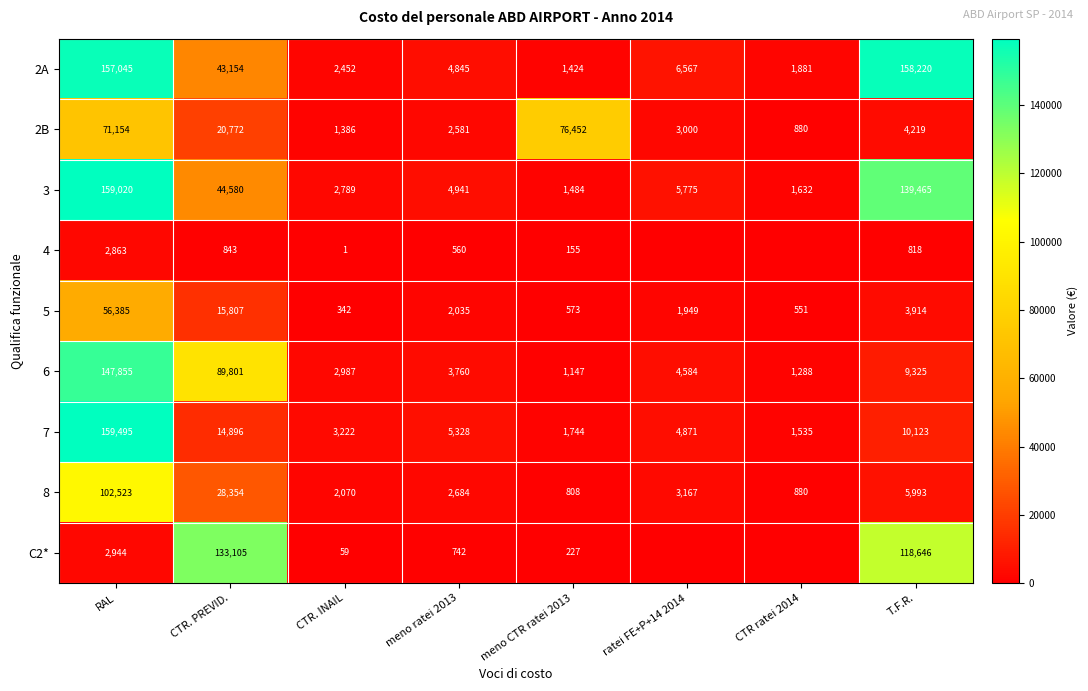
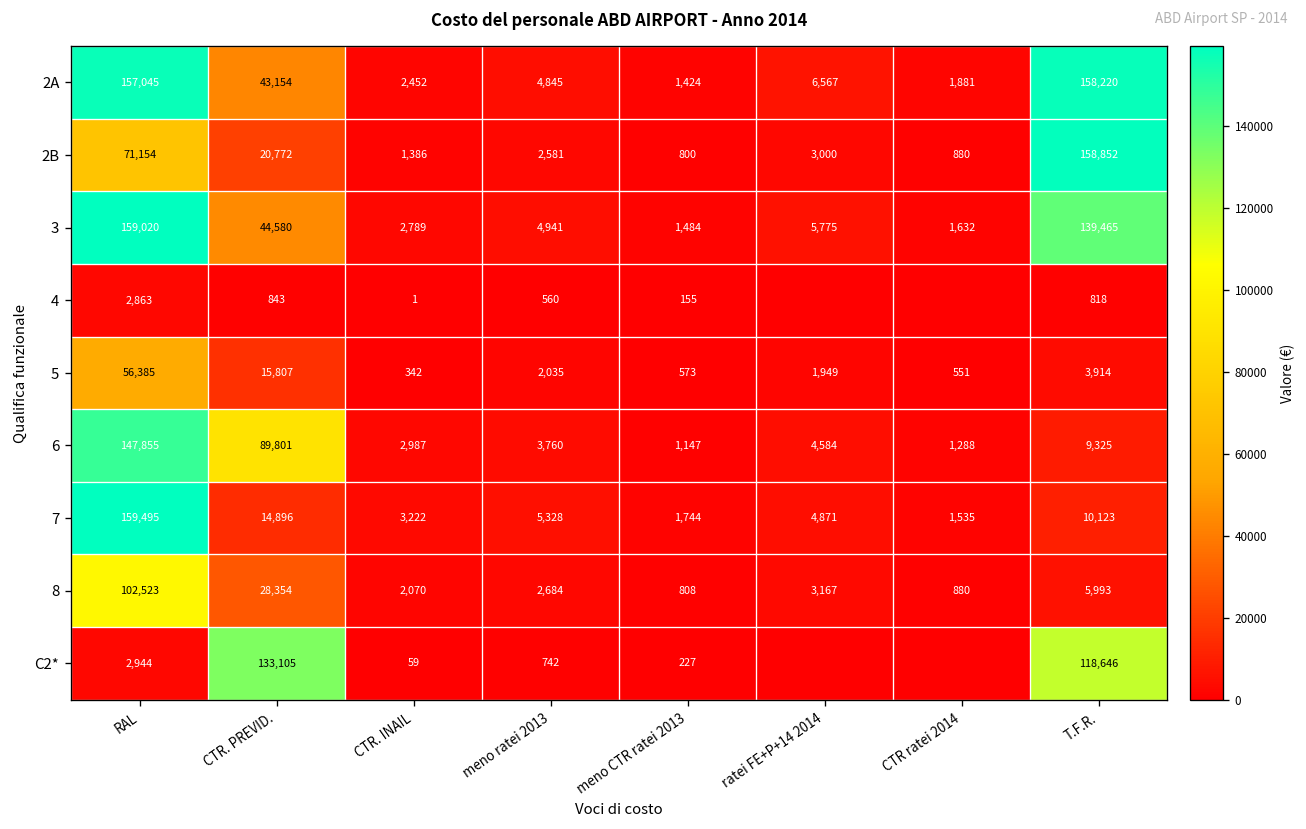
2B, meno CTR ratei 2013: 76,452 -> 800
2B, T.F.R.: 4,219 -> 158,852
